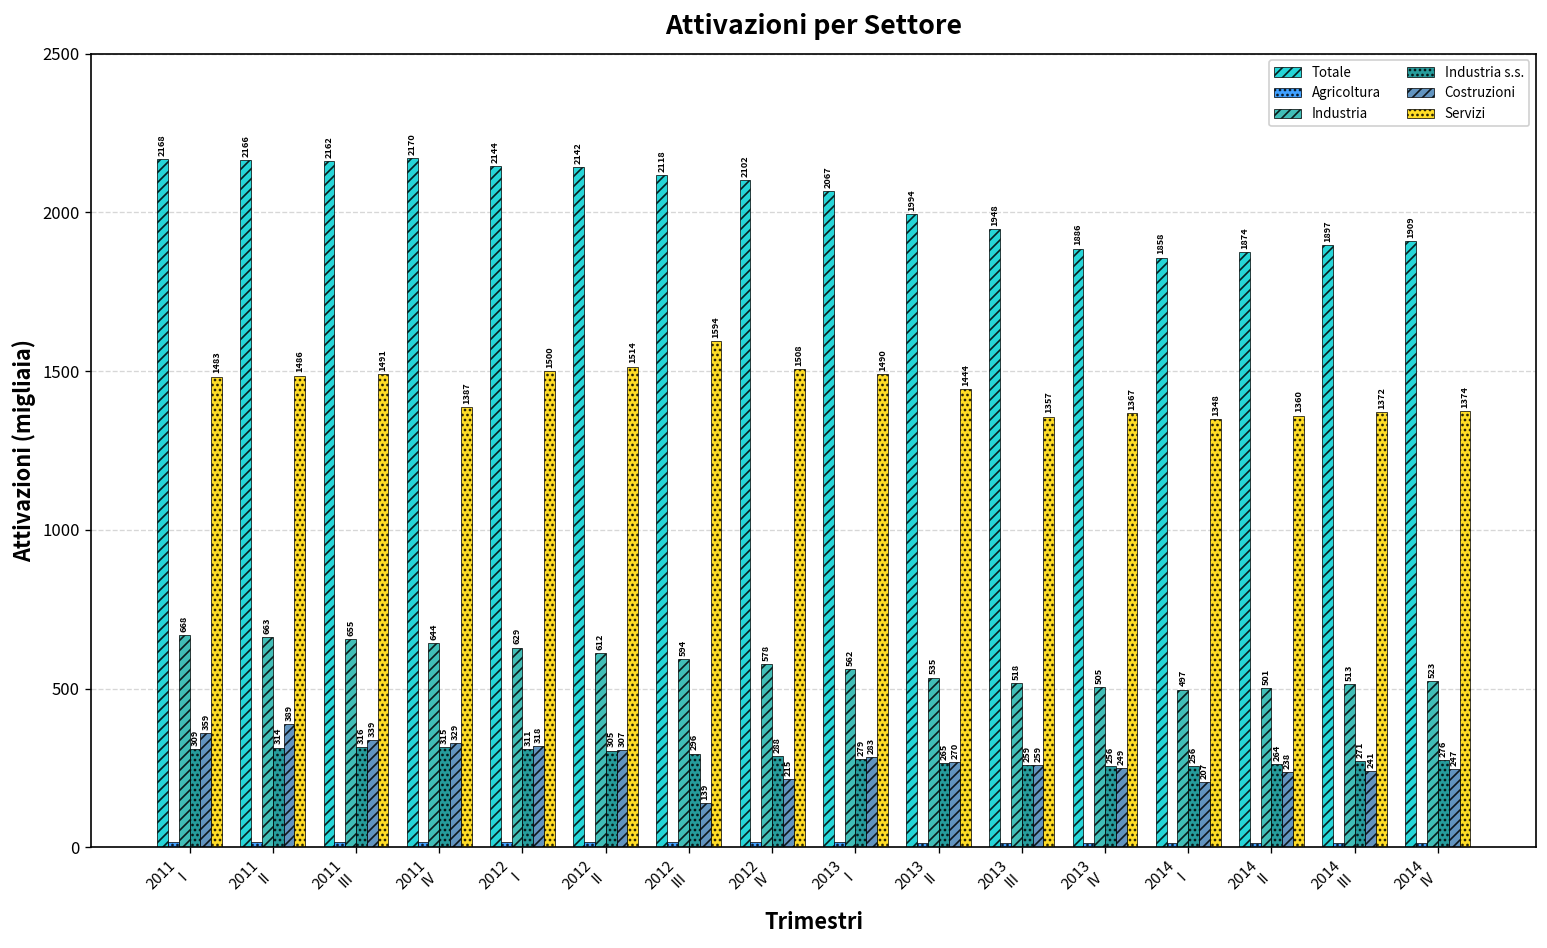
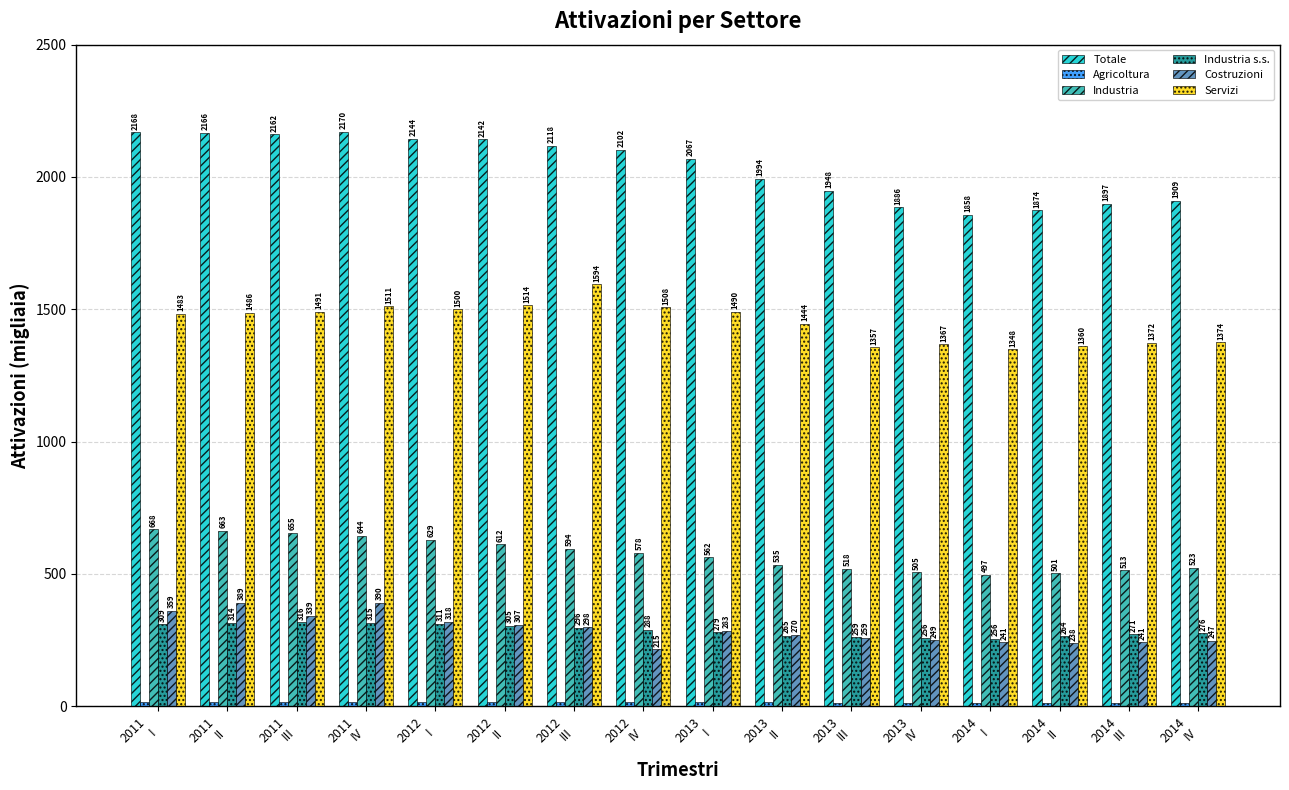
Costruzioni, 2011 IV: 329 -> 390
Servizi, 2011 IV: 1387 -> 1511
Costruzioni, 2012 III: 139 -> 298
Costruzioni, 2014 I: 207 -> 241
